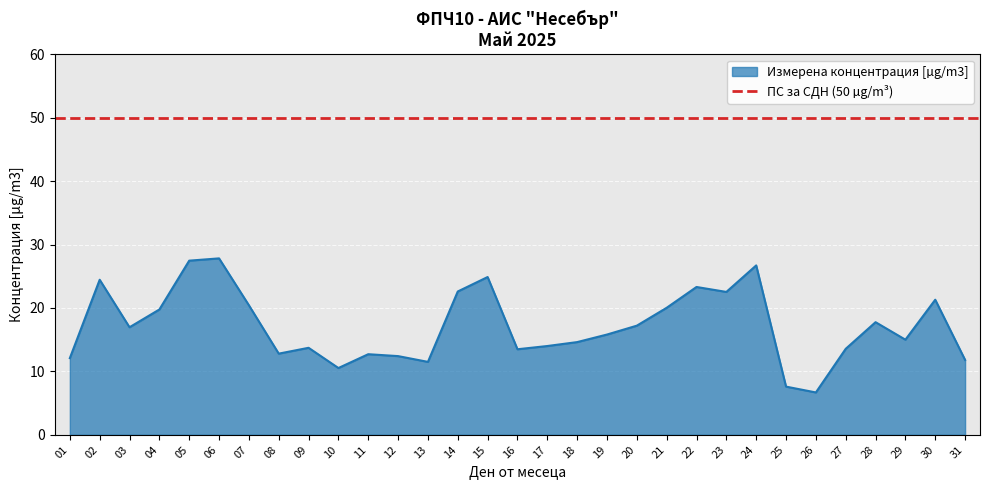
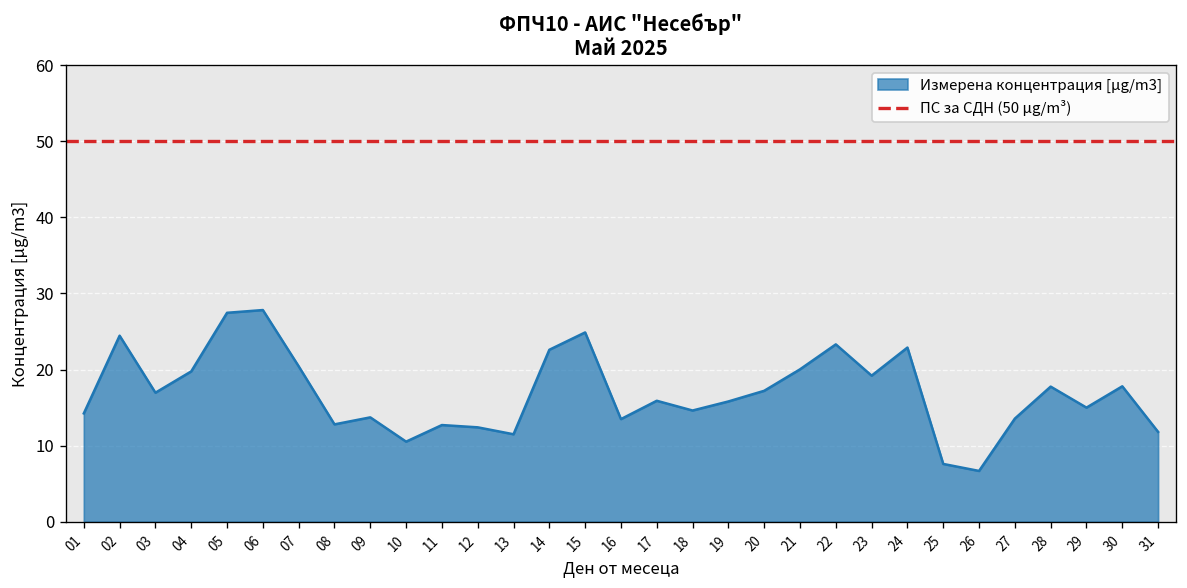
01: 12 -> 14
17: 14 -> 16
23: 23 -> 19
24: 27 -> 23
30: 21 -> 18
